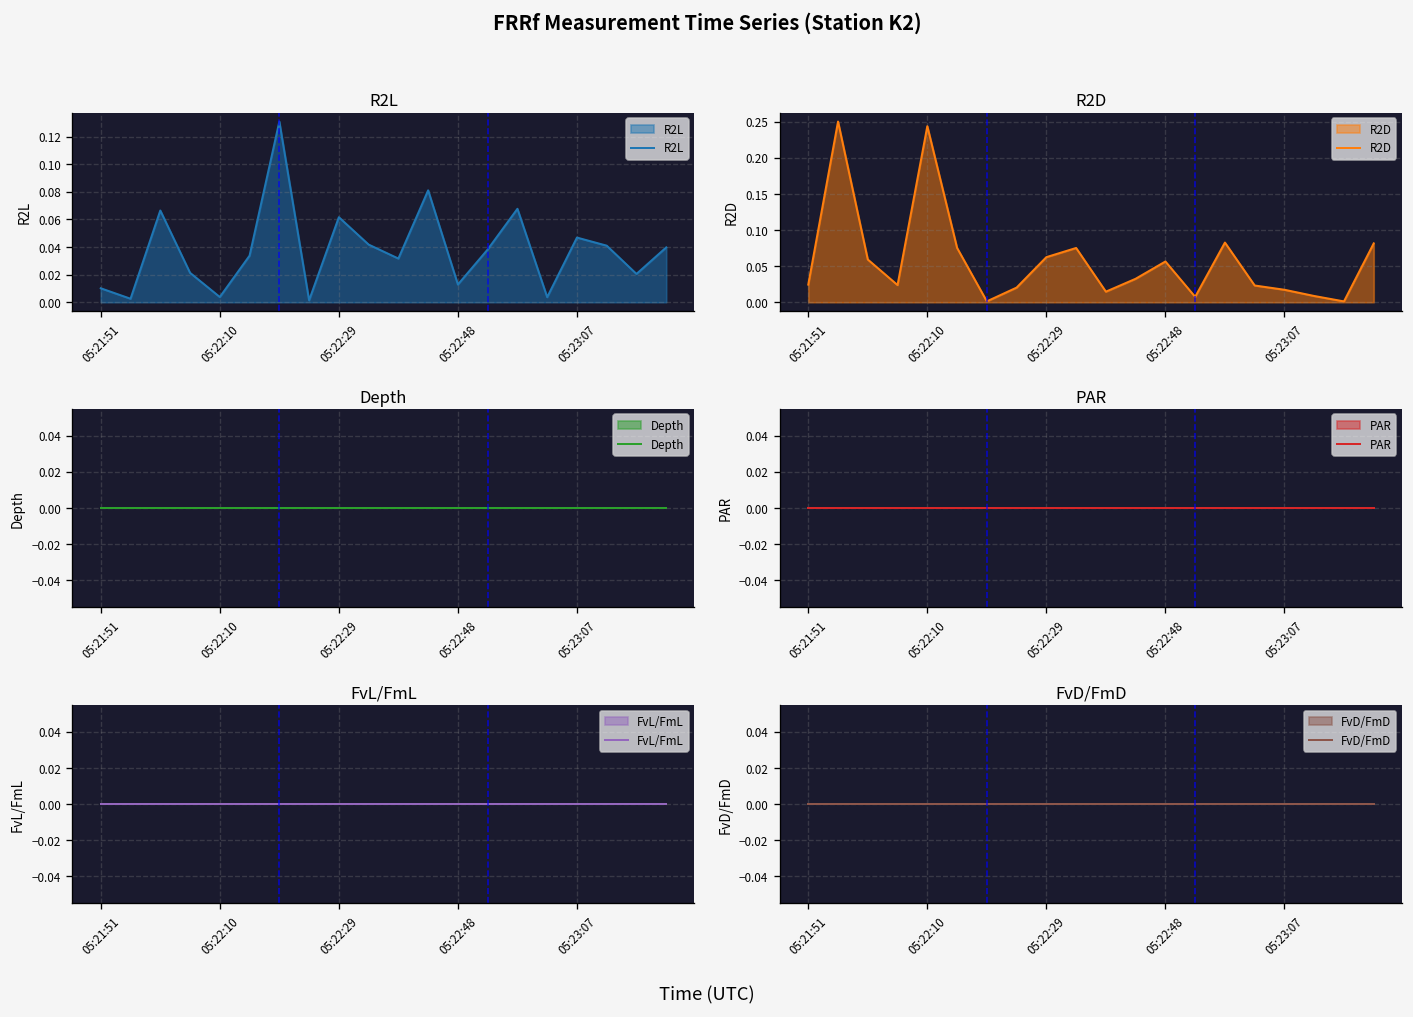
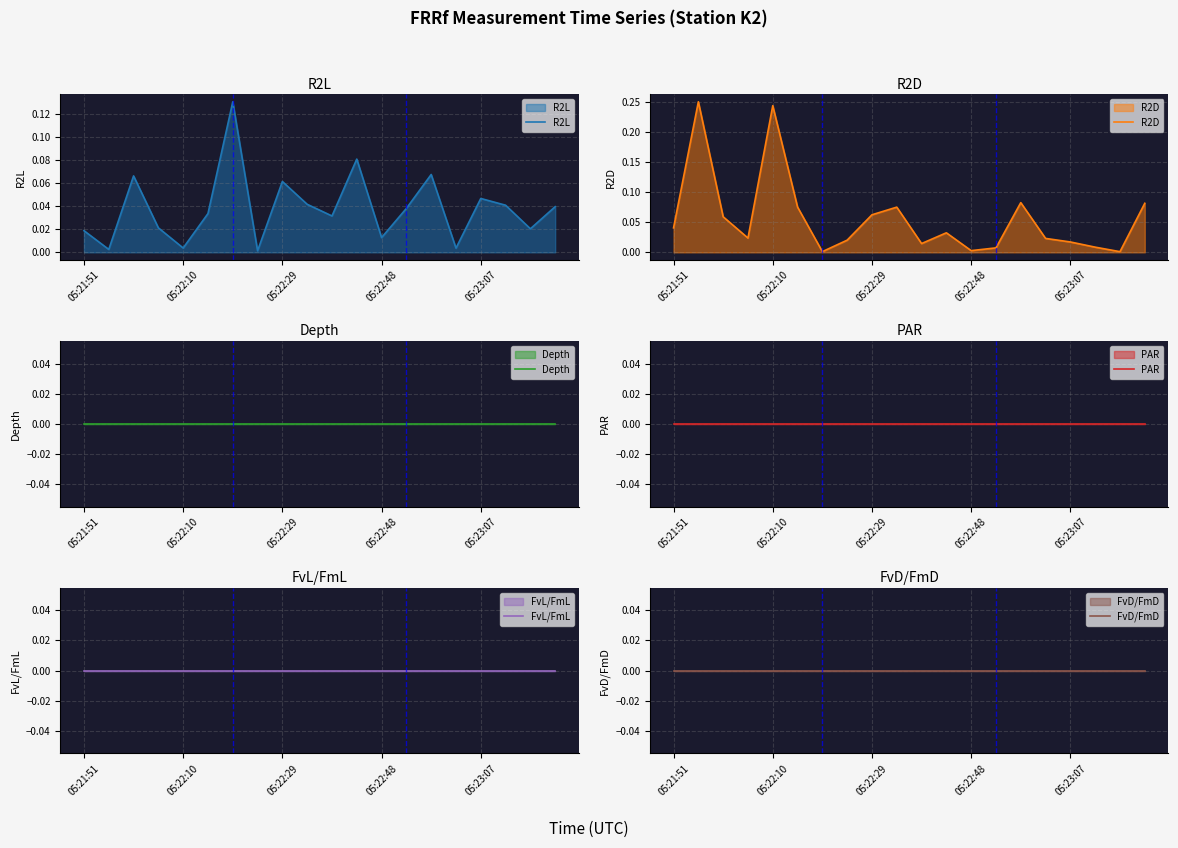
R2L, 05:21:51: 0.010 -> 0.019
R2D, 05:21:51: 0.02 -> 0.04
R2D, 05:22:48: 0.06 -> 0.00
